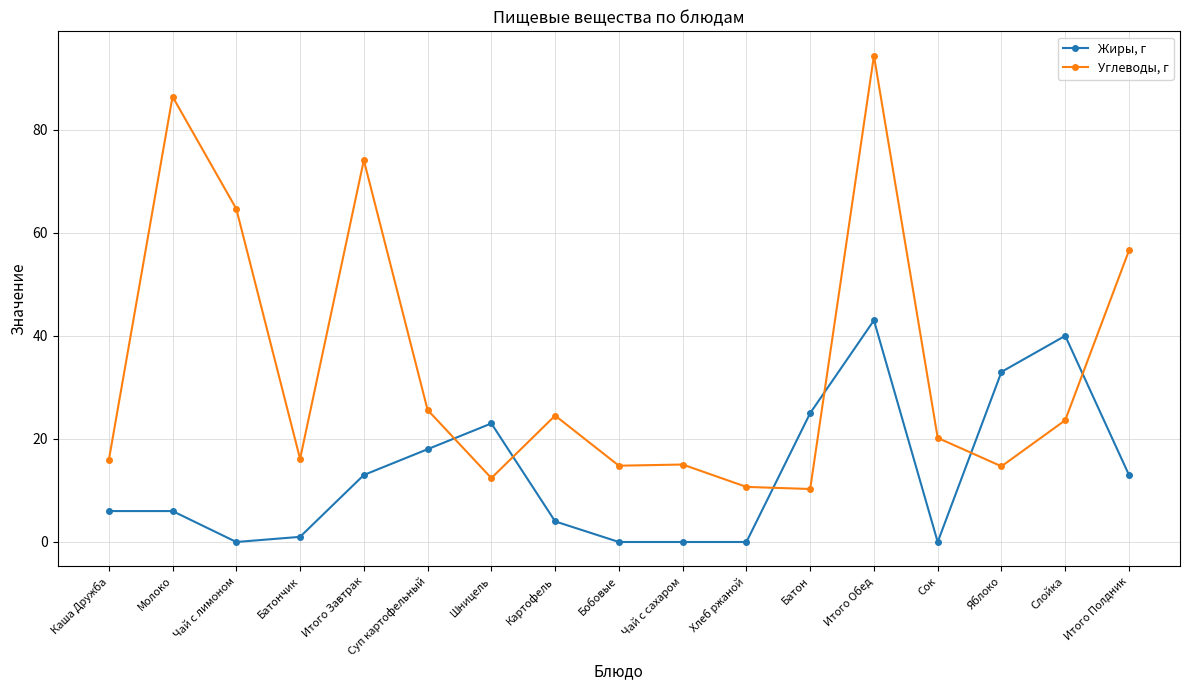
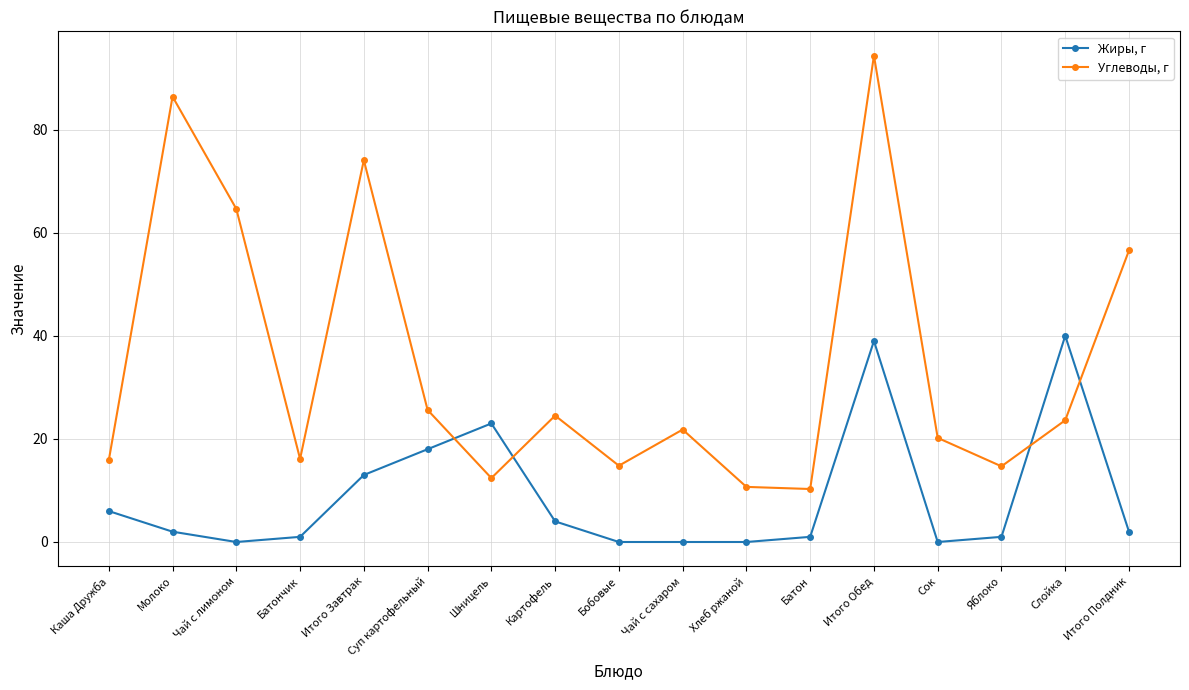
Жиры, г, Молоко: 6 -> 2
Углеводы, г, Чай с сахаром: 15 -> 22
Жиры, г, Батон: 25 -> 1
Жиры, г, Итого Обед: 43 -> 39
Жиры, г, Яблоко: 33 -> 1
Жиры, г, Итого Полдник: 13 -> 2
